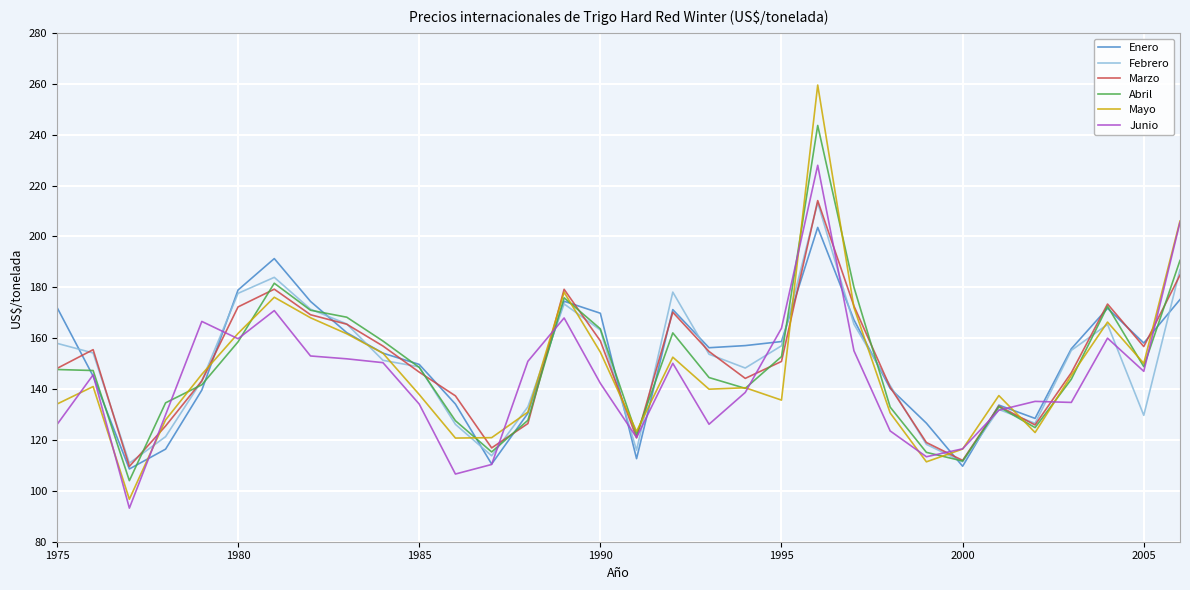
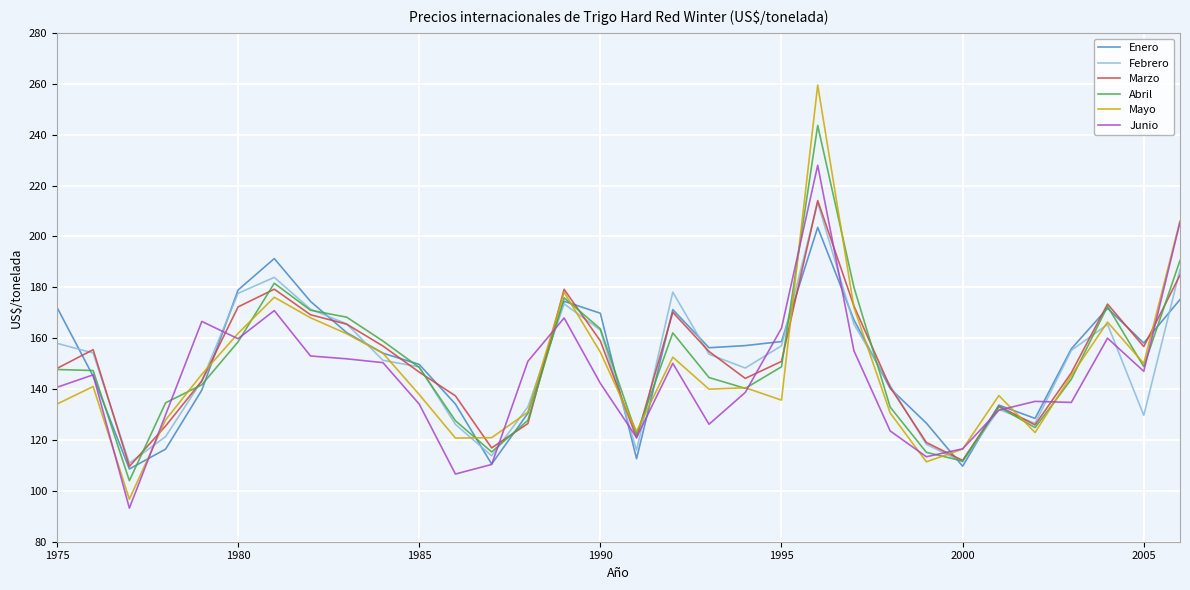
Junio, 1975: 126 -> 141
Abril, 1995: 153 -> 149
